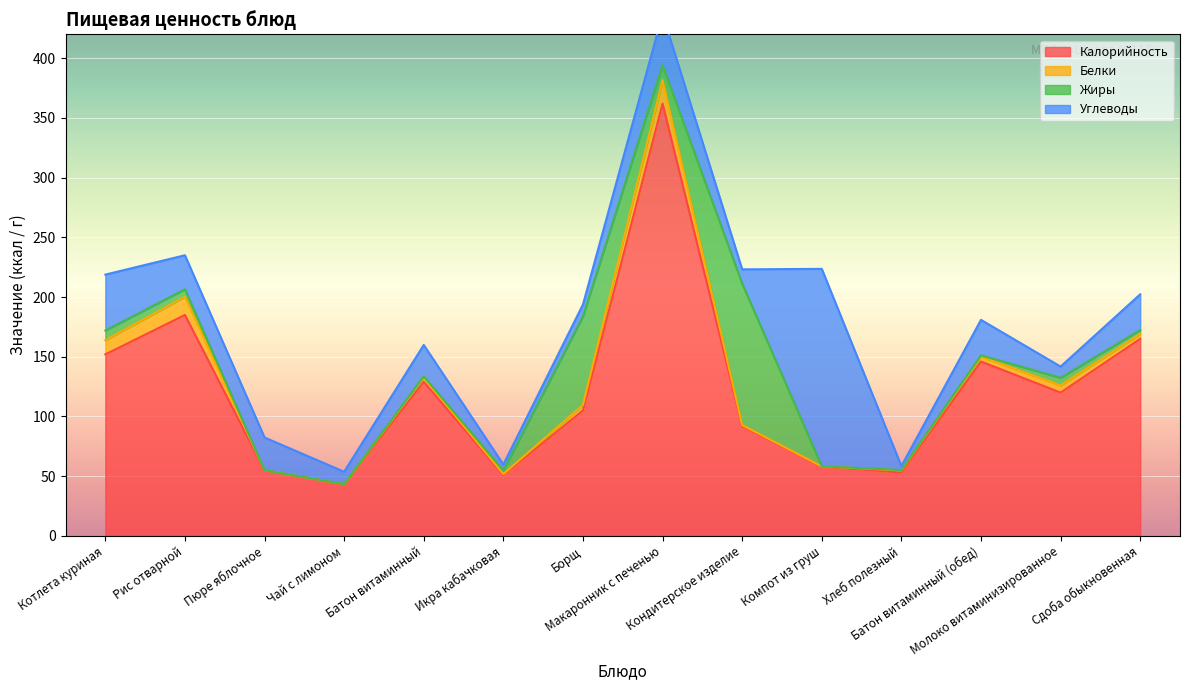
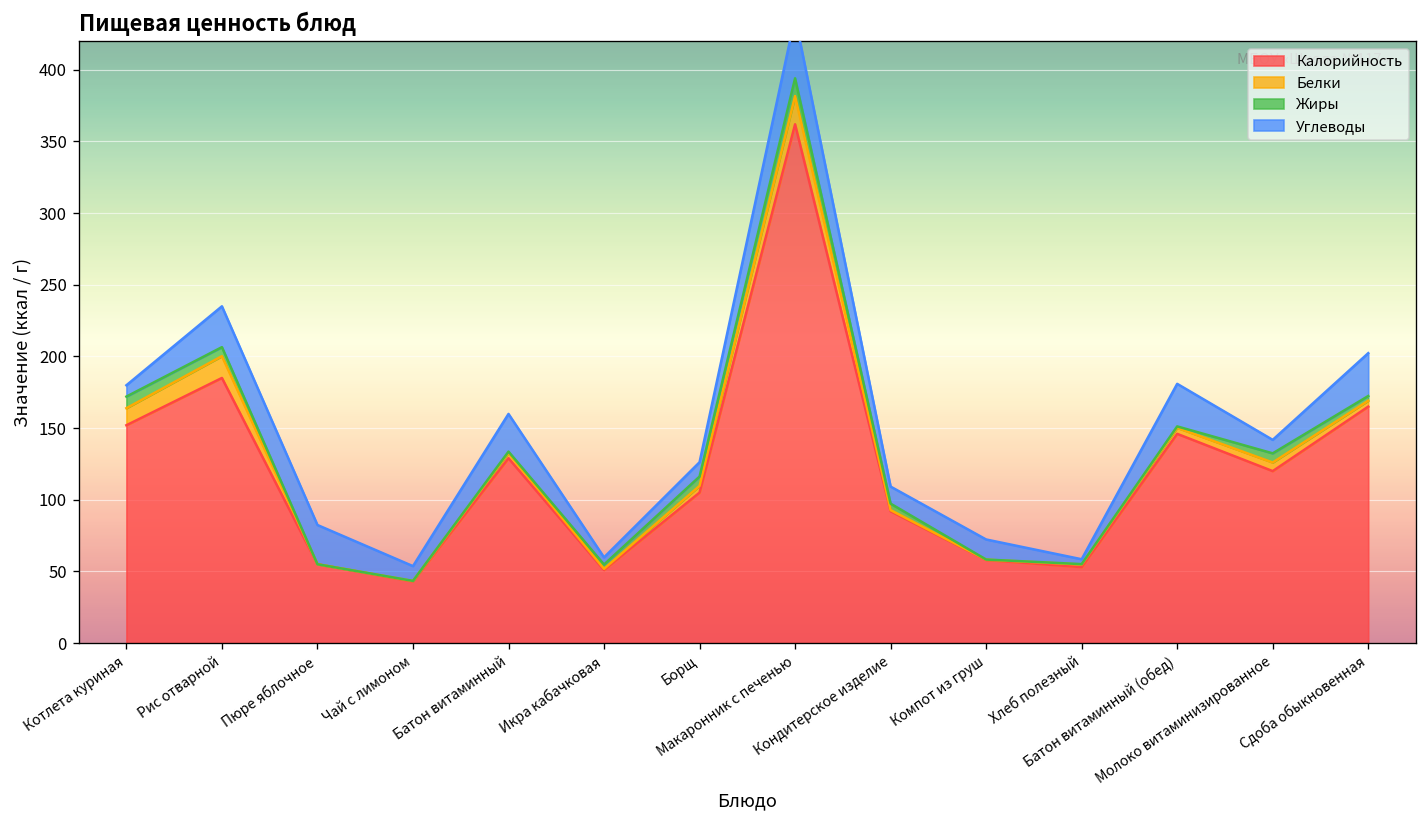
Углеводы, Котлета куриная: 47 -> 8
Жиры, Борщ: 74 -> 7
Жиры, Кондитерское изделие: 119 -> 5
Углеводы, Компот из груш: 165 -> 14
